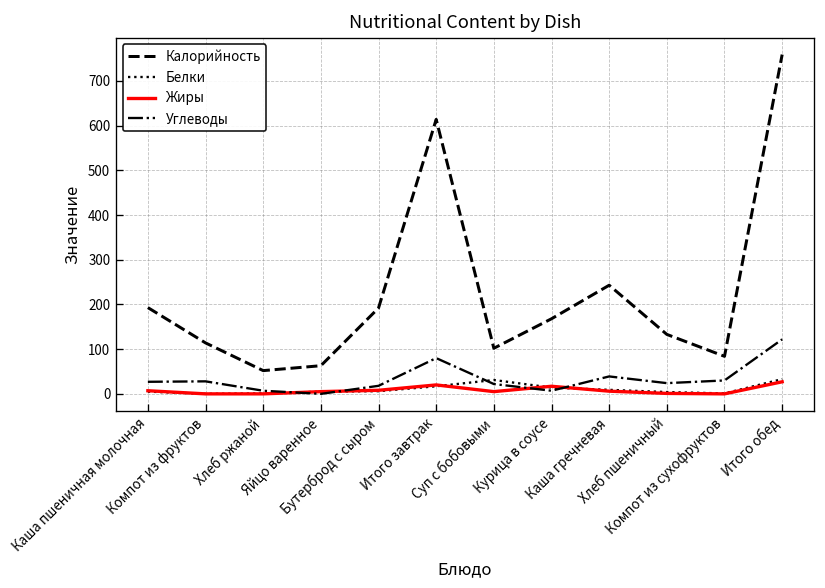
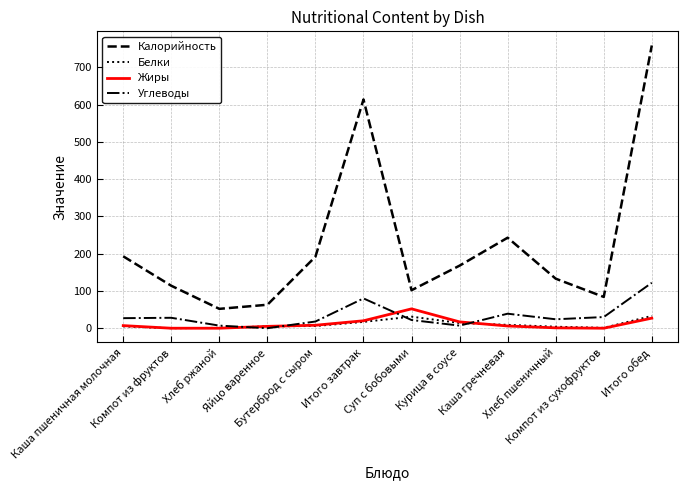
Жиры, Суп с бобовыми: 10 -> 50
